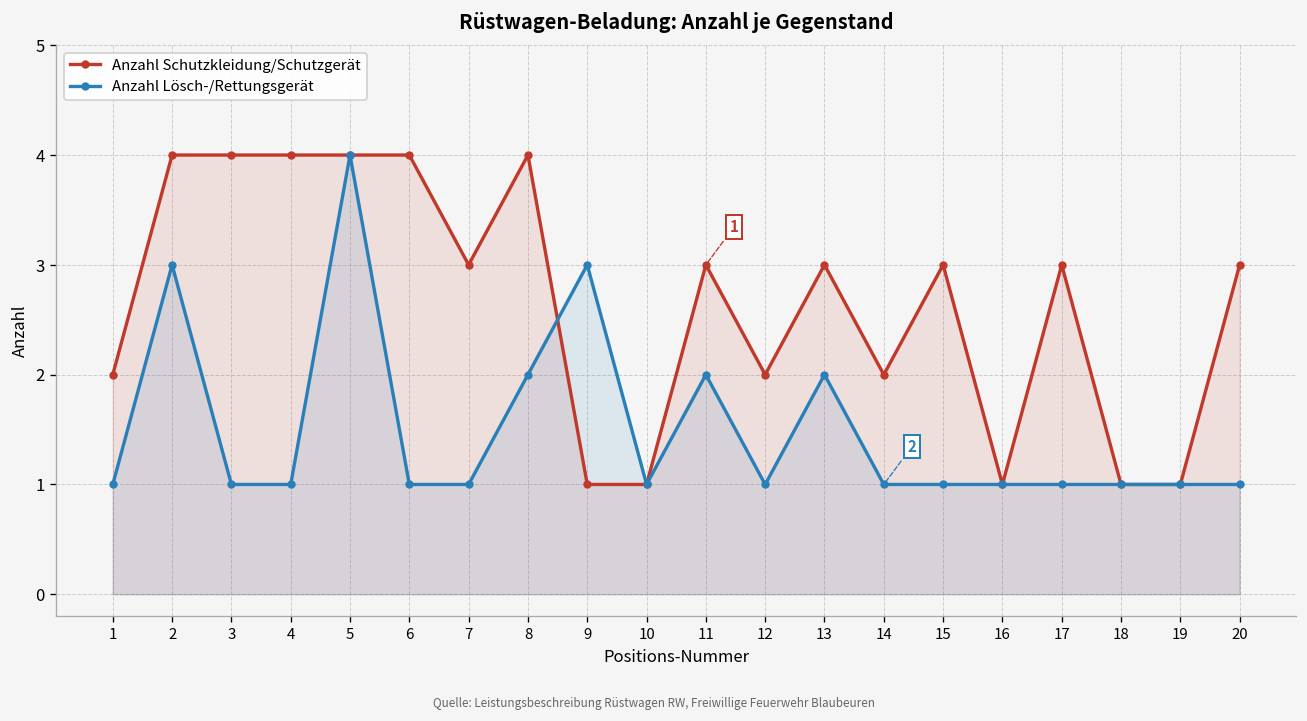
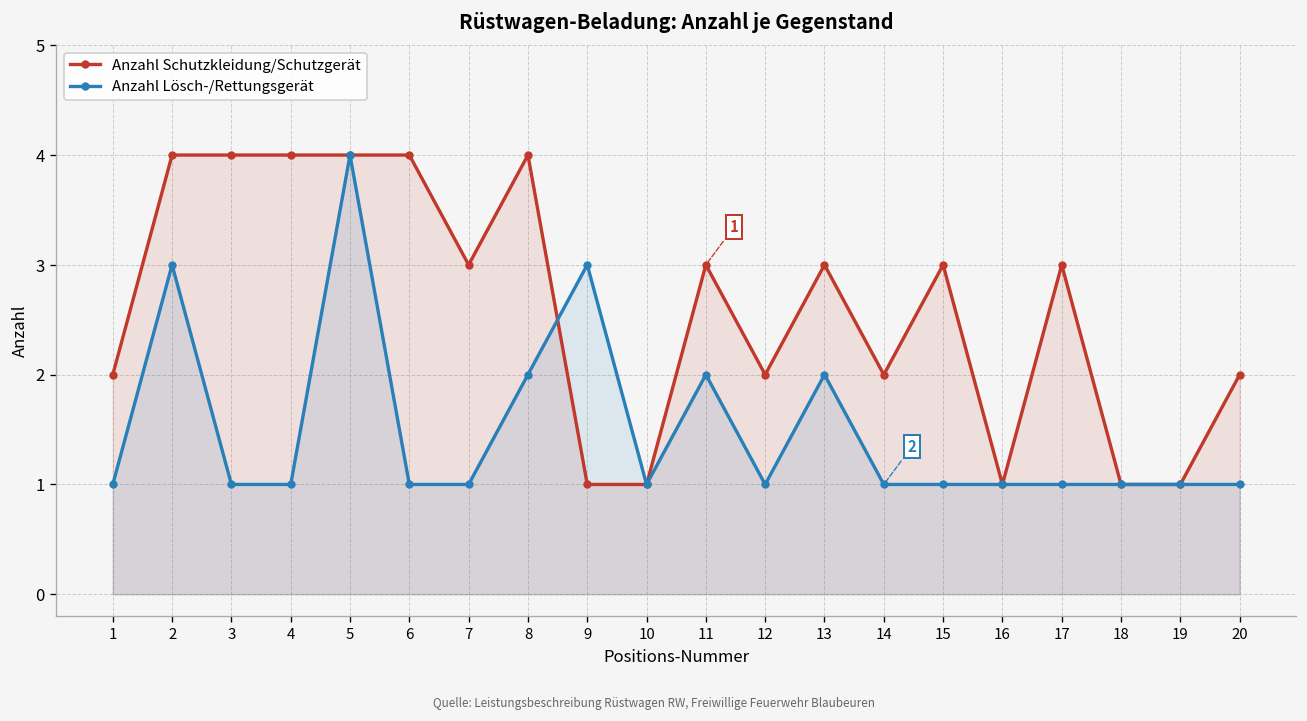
Anzahl Schutzkleidung/Schutzgerät, 20: 3 -> 2
